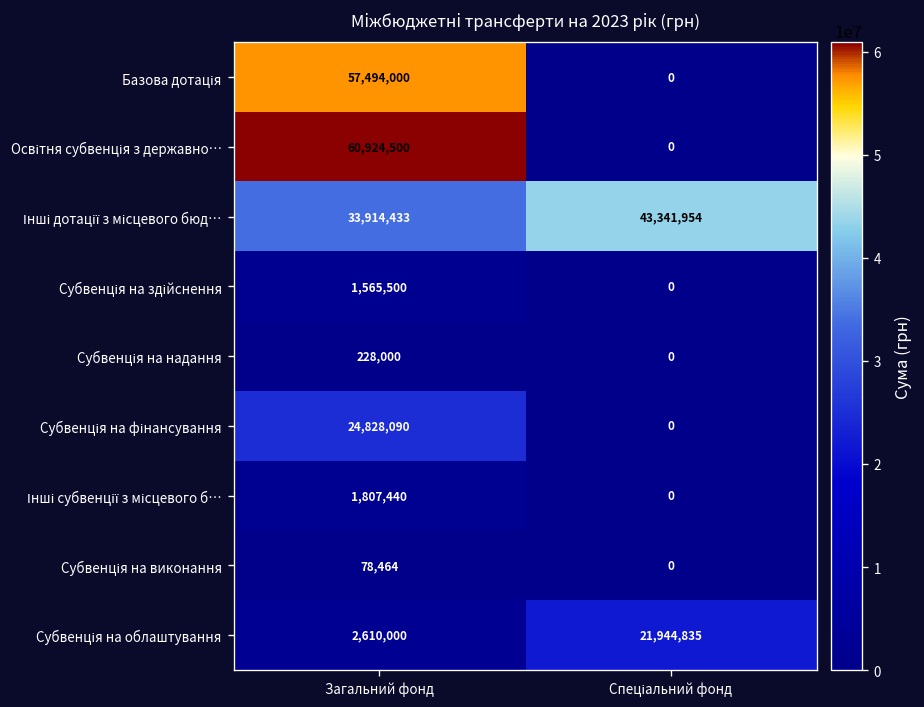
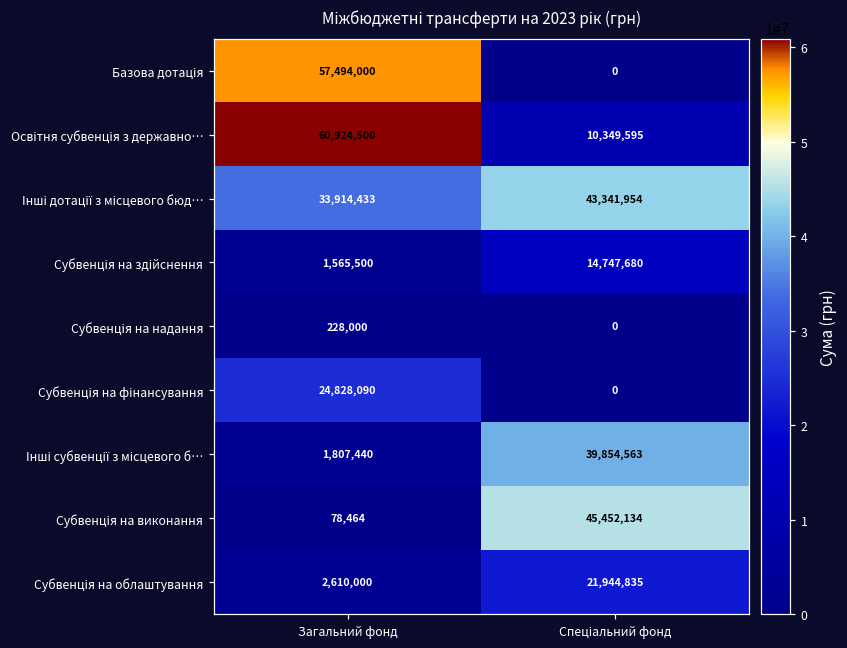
Освітня субвенція з державно…, Спеціальний фонд: 0 -> 10,349,595
Субвенція на здійснення, Спеціальний фонд: 0 -> 14,747,680
Інші субвенції з місцевого б…, Спеціальний фонд: 0 -> 39,854,563
Субвенція на виконання, Спеціальний фонд: 0 -> 45,452,134
